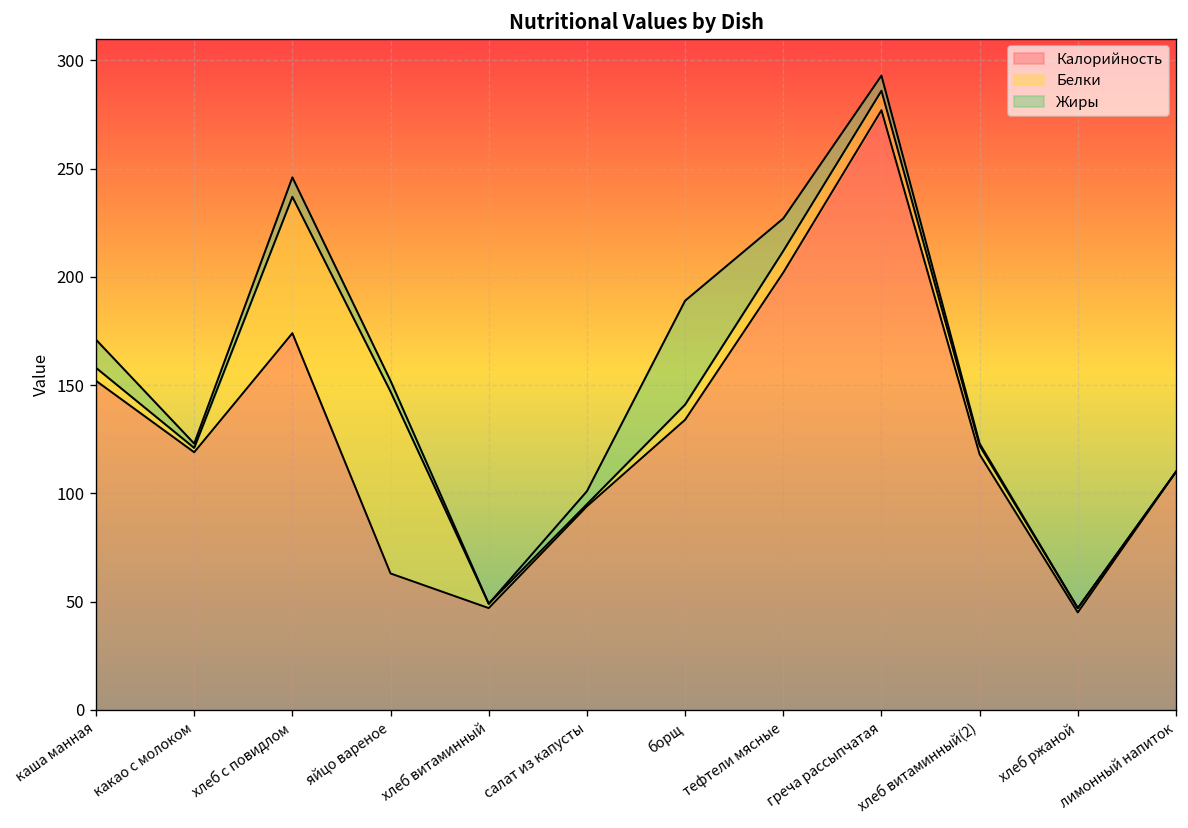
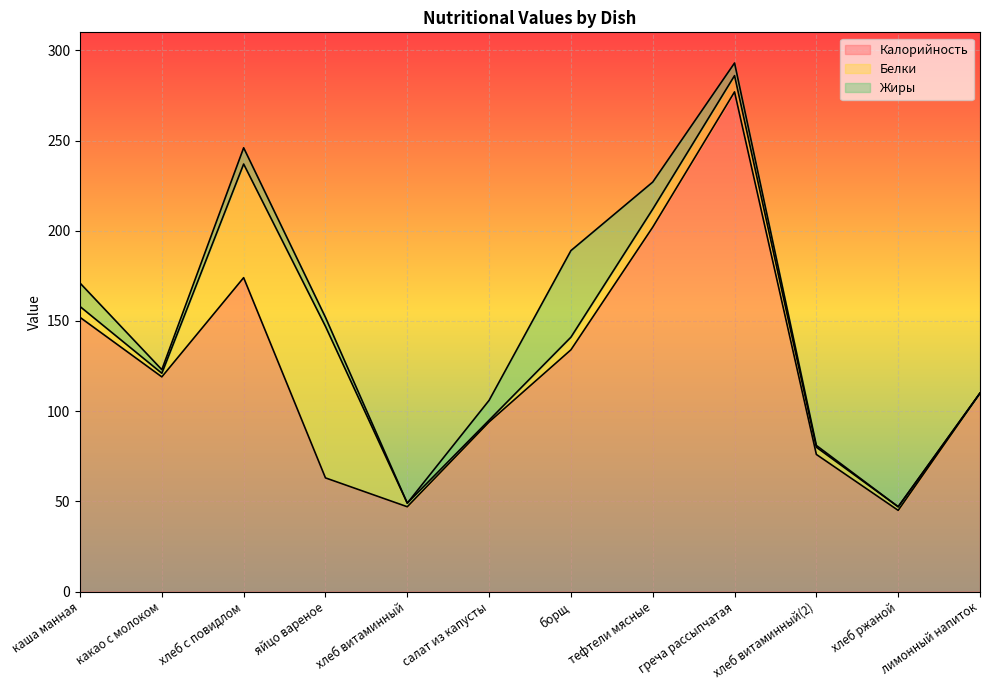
Жиры, салат из капусты: 6 -> 11
Калорийность, хлеб витаминный(2): 118 -> 76
